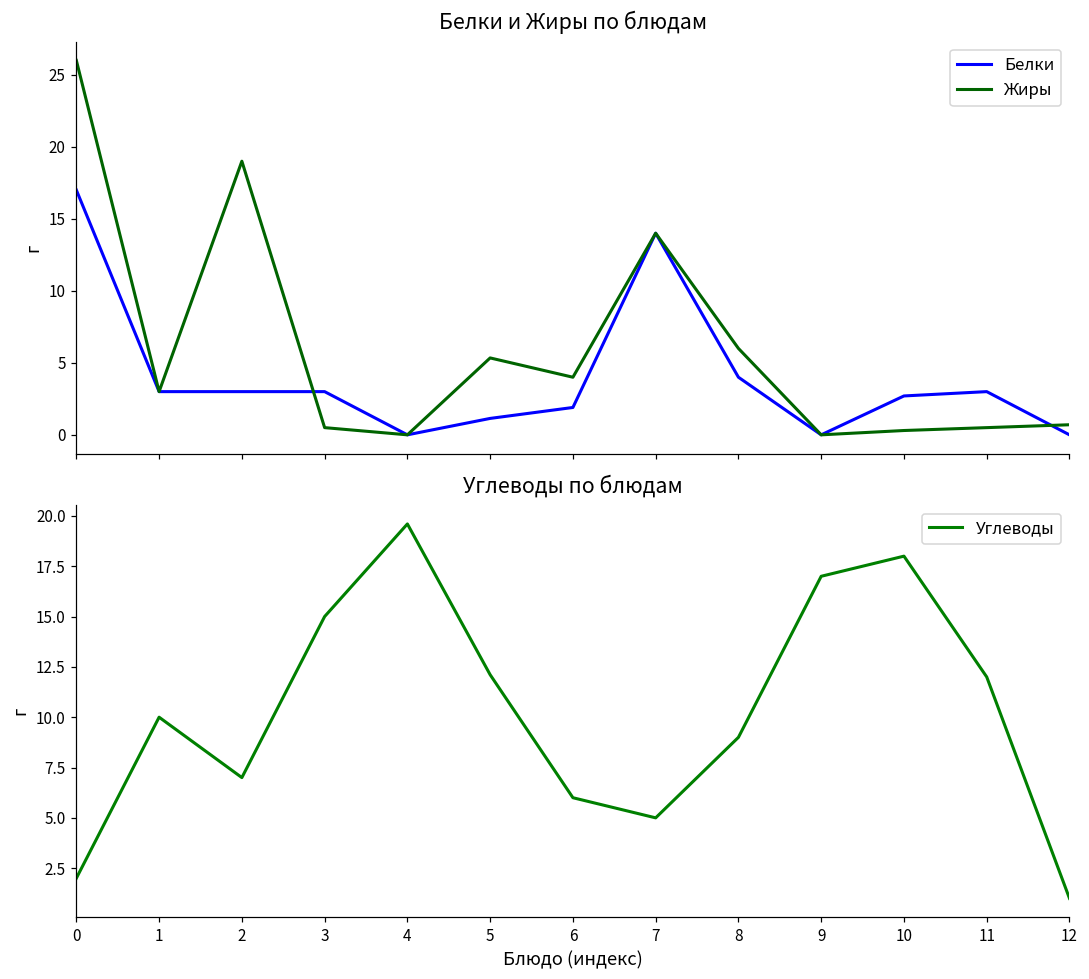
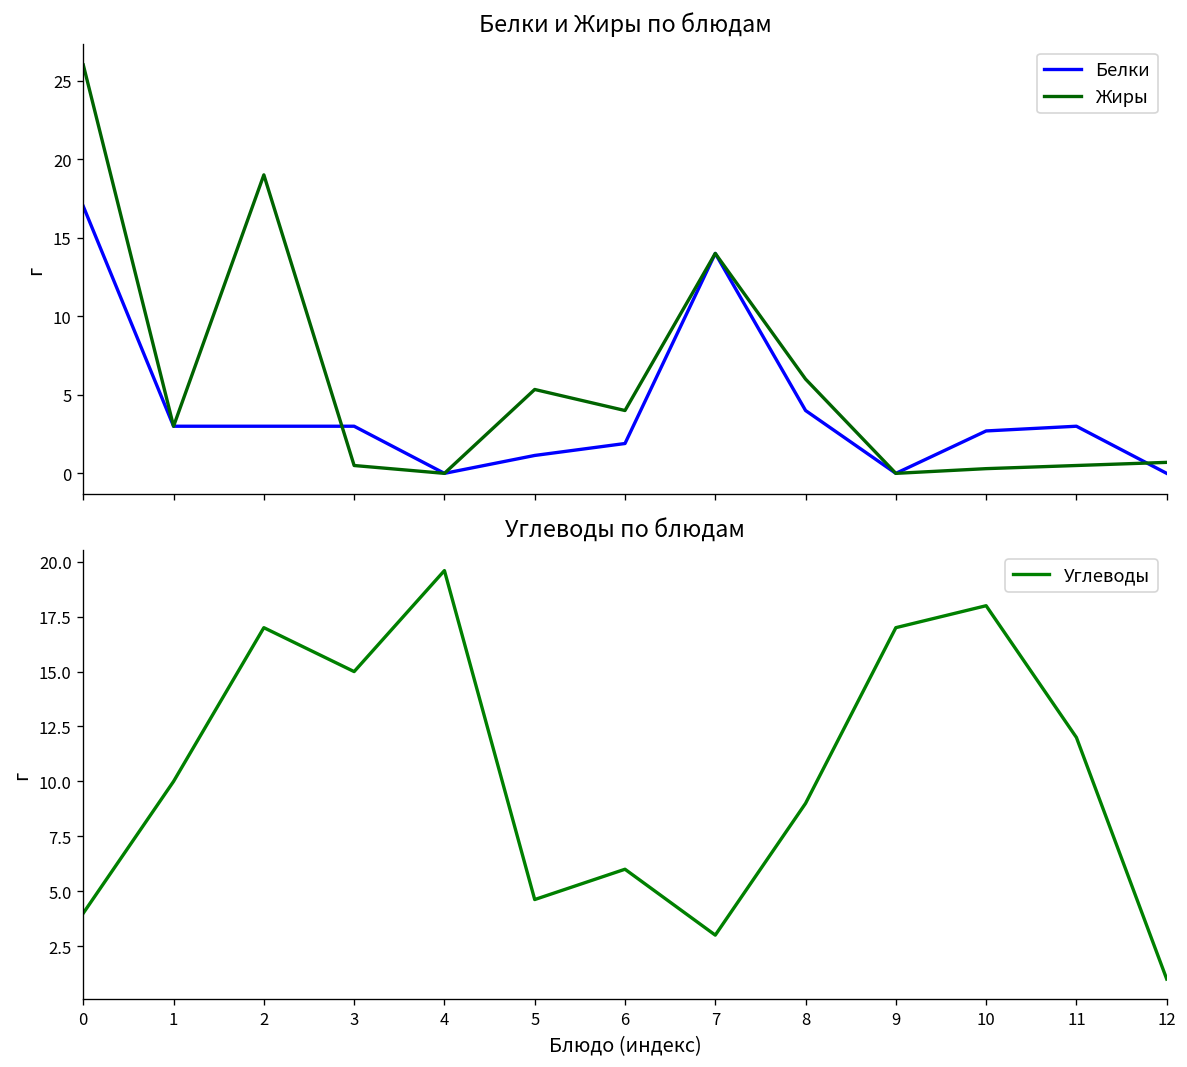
Углеводы по блюдам, 0: 2 -> 4
Углеводы по блюдам, 2: 7 -> 17
Углеводы по блюдам, 5: 12.1 -> 4.6
Углеводы по блюдам, 7: 5 -> 3
